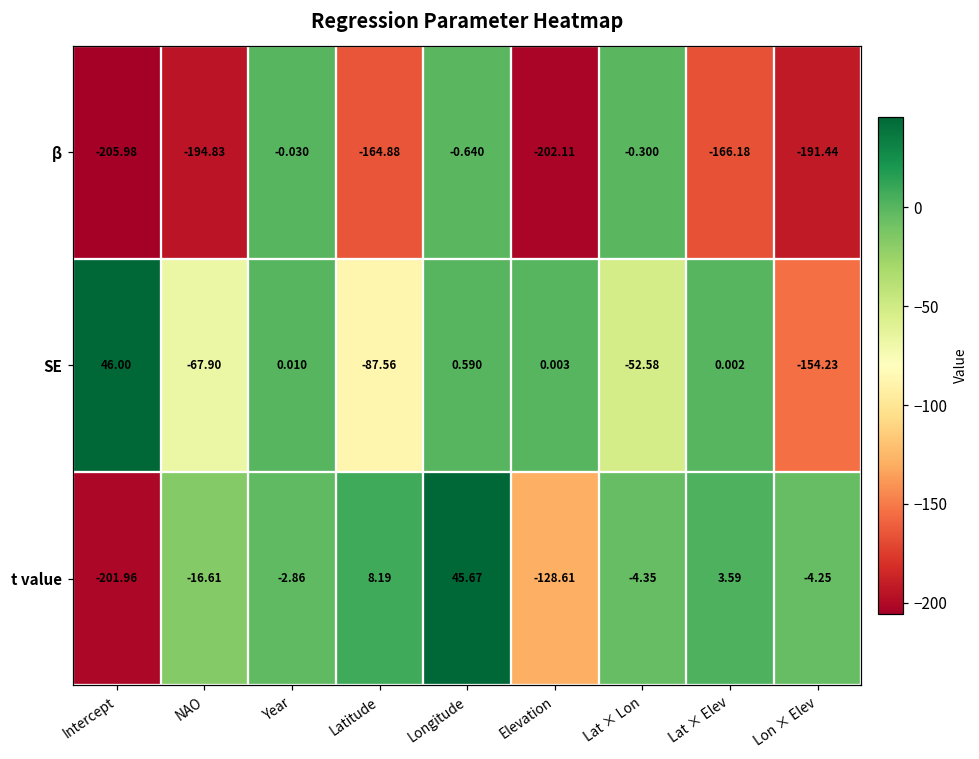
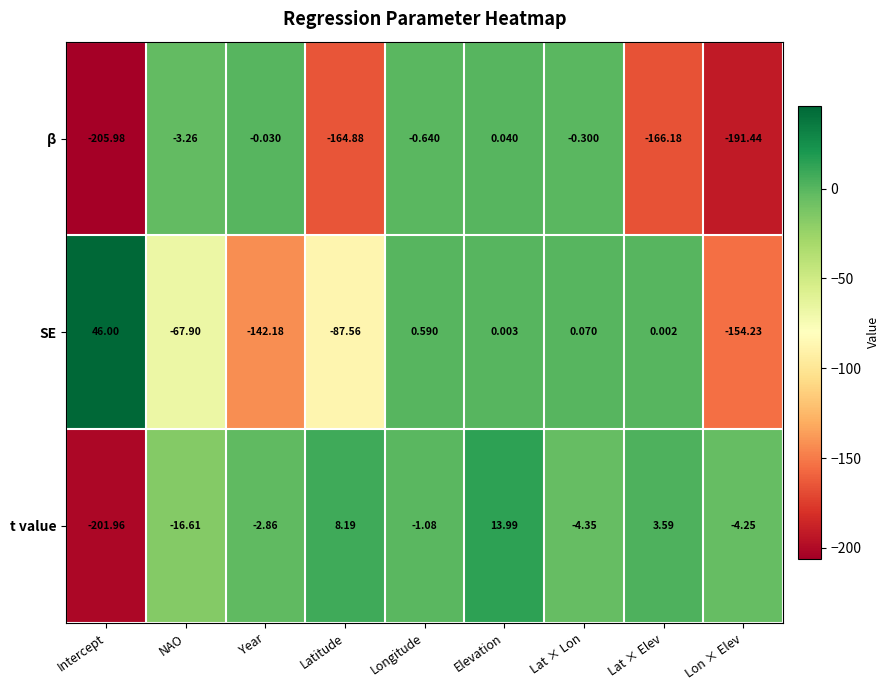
β, NAO: -194.83 -> -3.26
β, Elevation: -202.11 -> 0.040
SE, Year: 0.010 -> -142.18
SE, Lat × Lon: -52.58 -> 0.070
t value, Longitude: 45.67 -> -1.08
t value, Elevation: -128.61 -> 13.99
